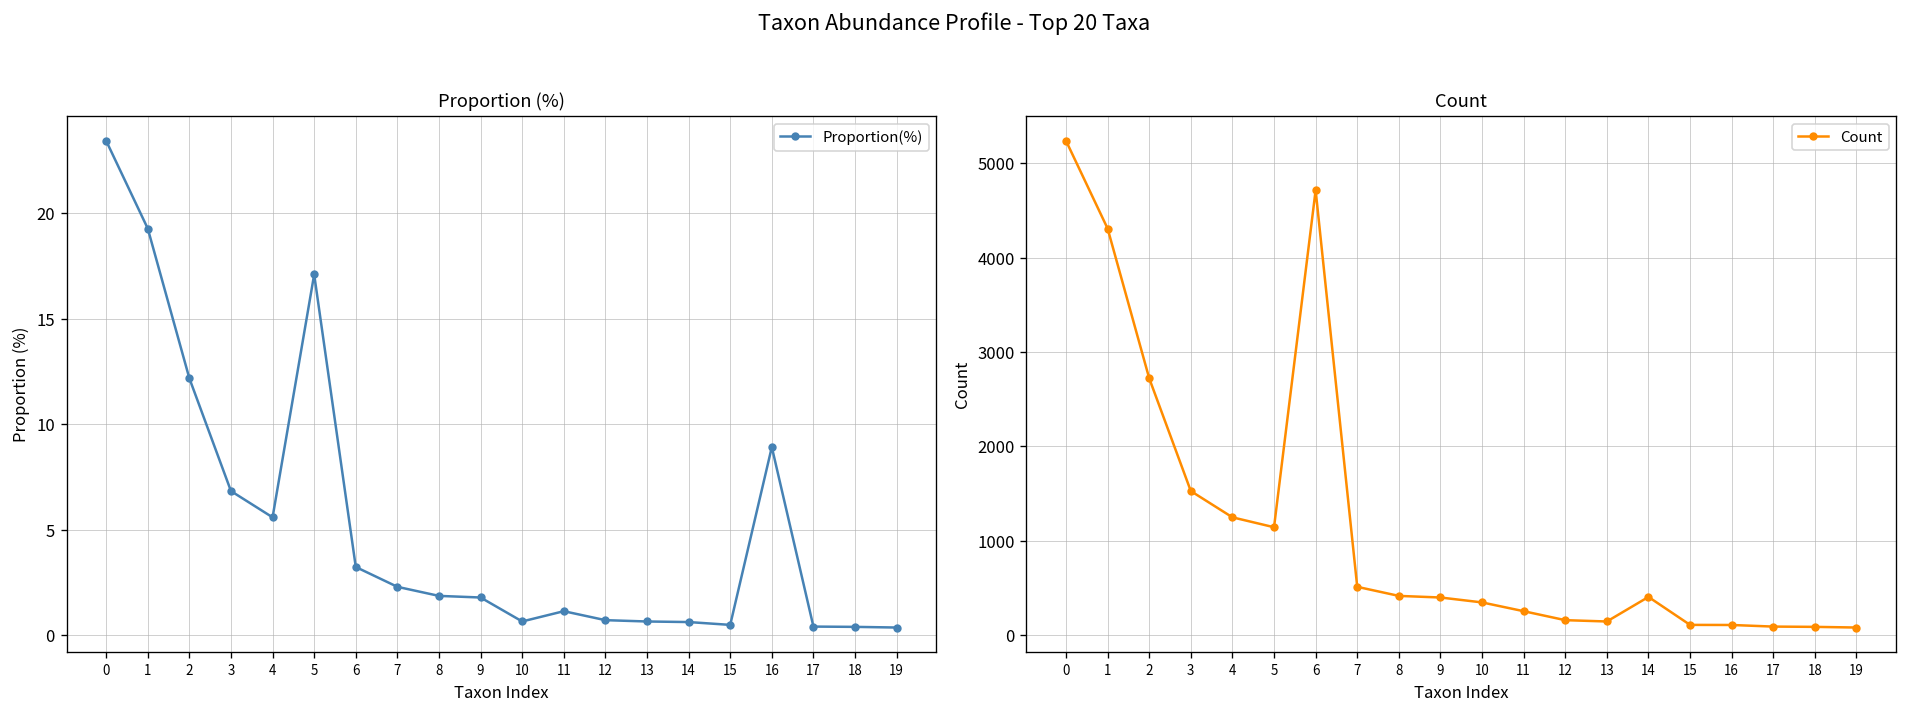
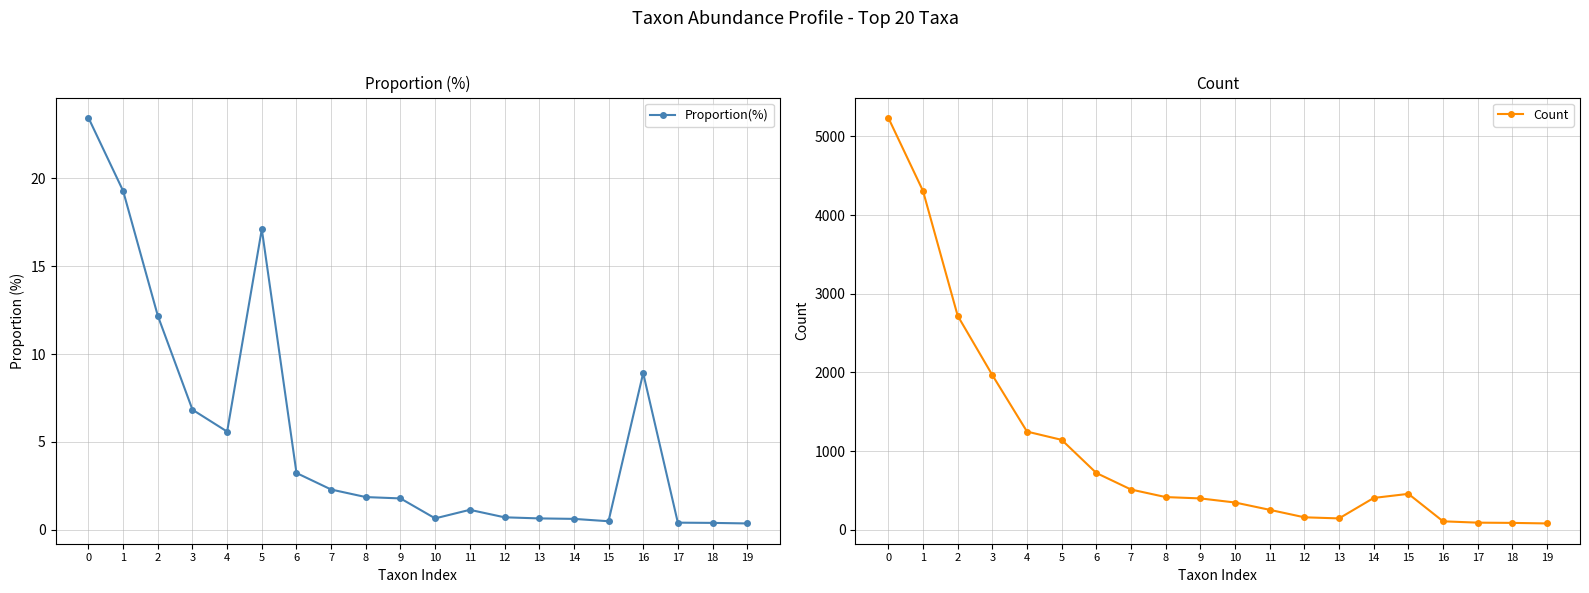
Count, 3: 1500 -> 2000
Count, 6: 4700 -> 700
Count, 15: 100 -> 500
